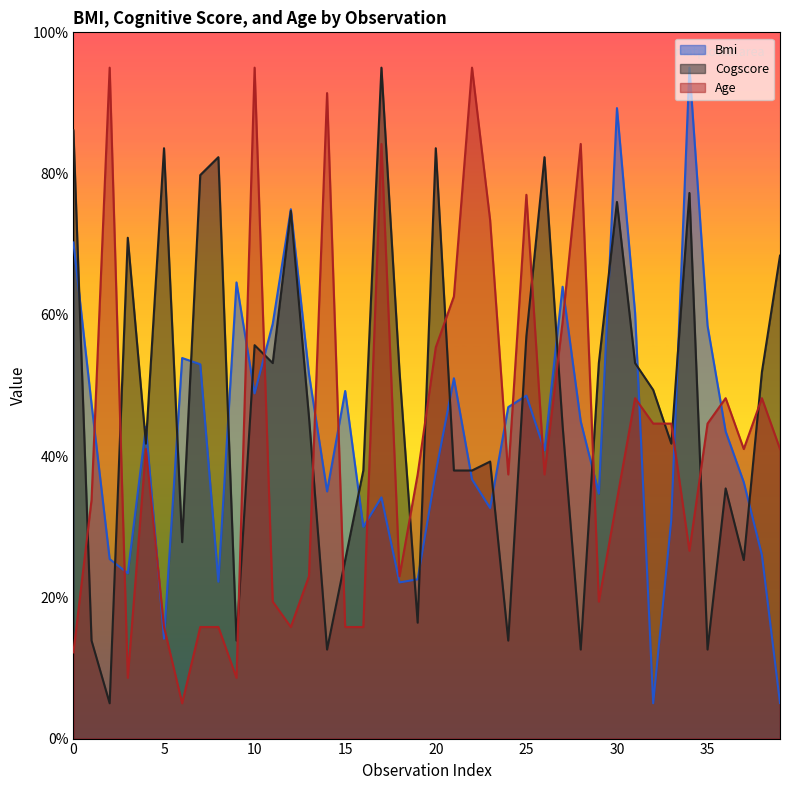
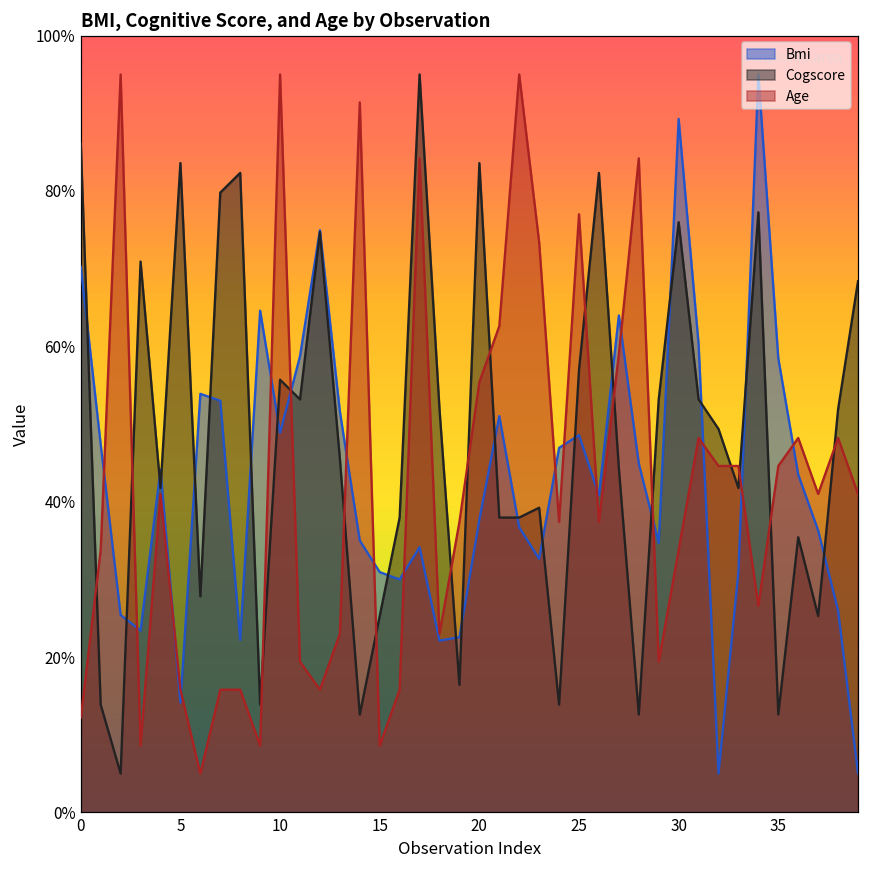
Bmi, 15: 49% -> 31%
Age, 15: 16% -> 9%
